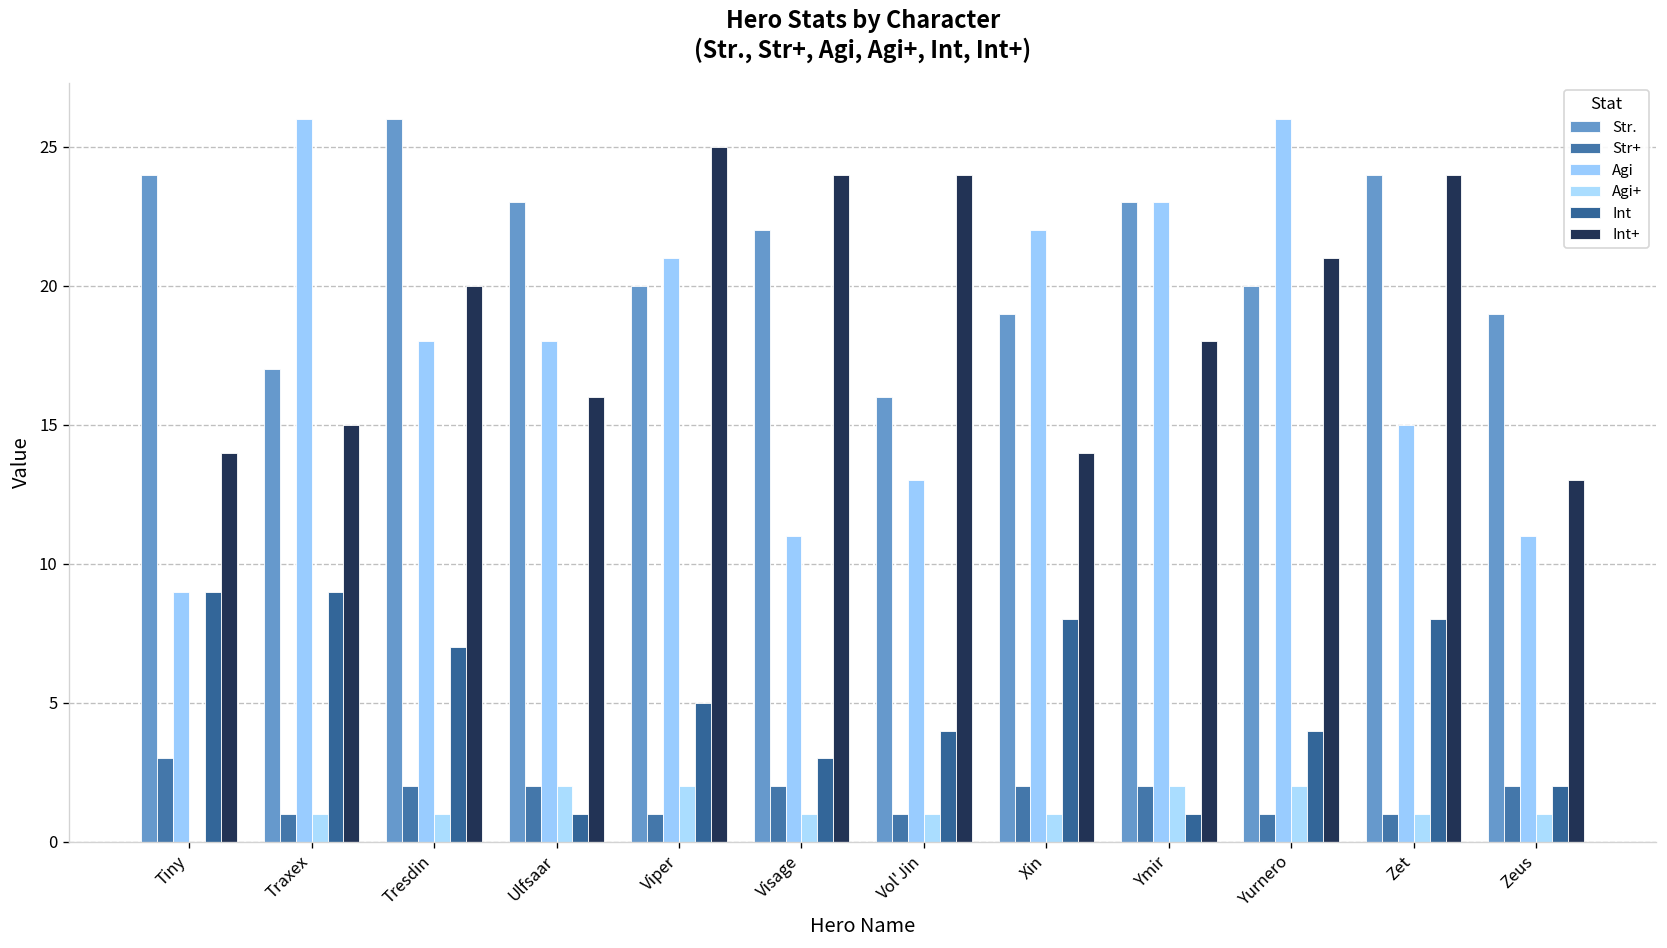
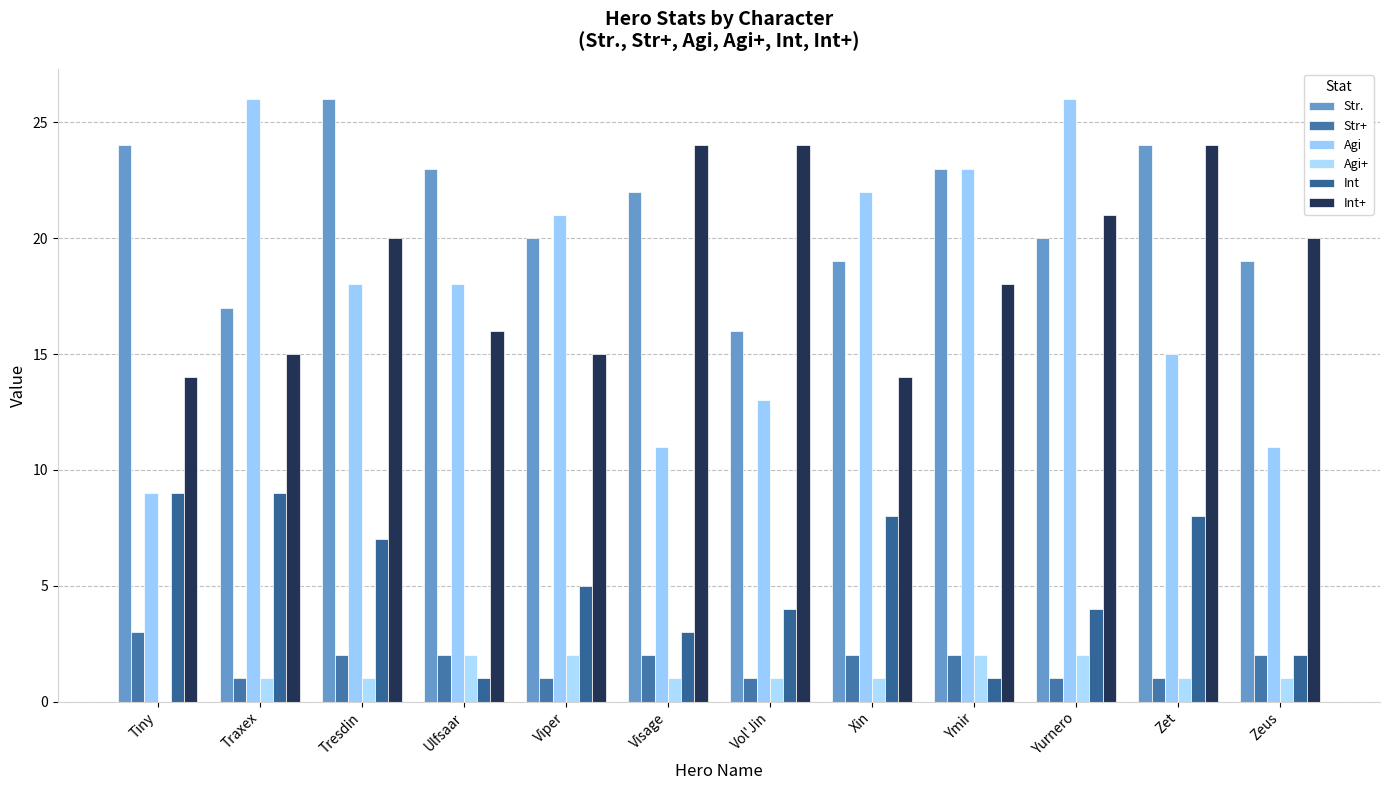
Int+, Viper: 25 -> 15
Int+, Zeus: 13 -> 20
